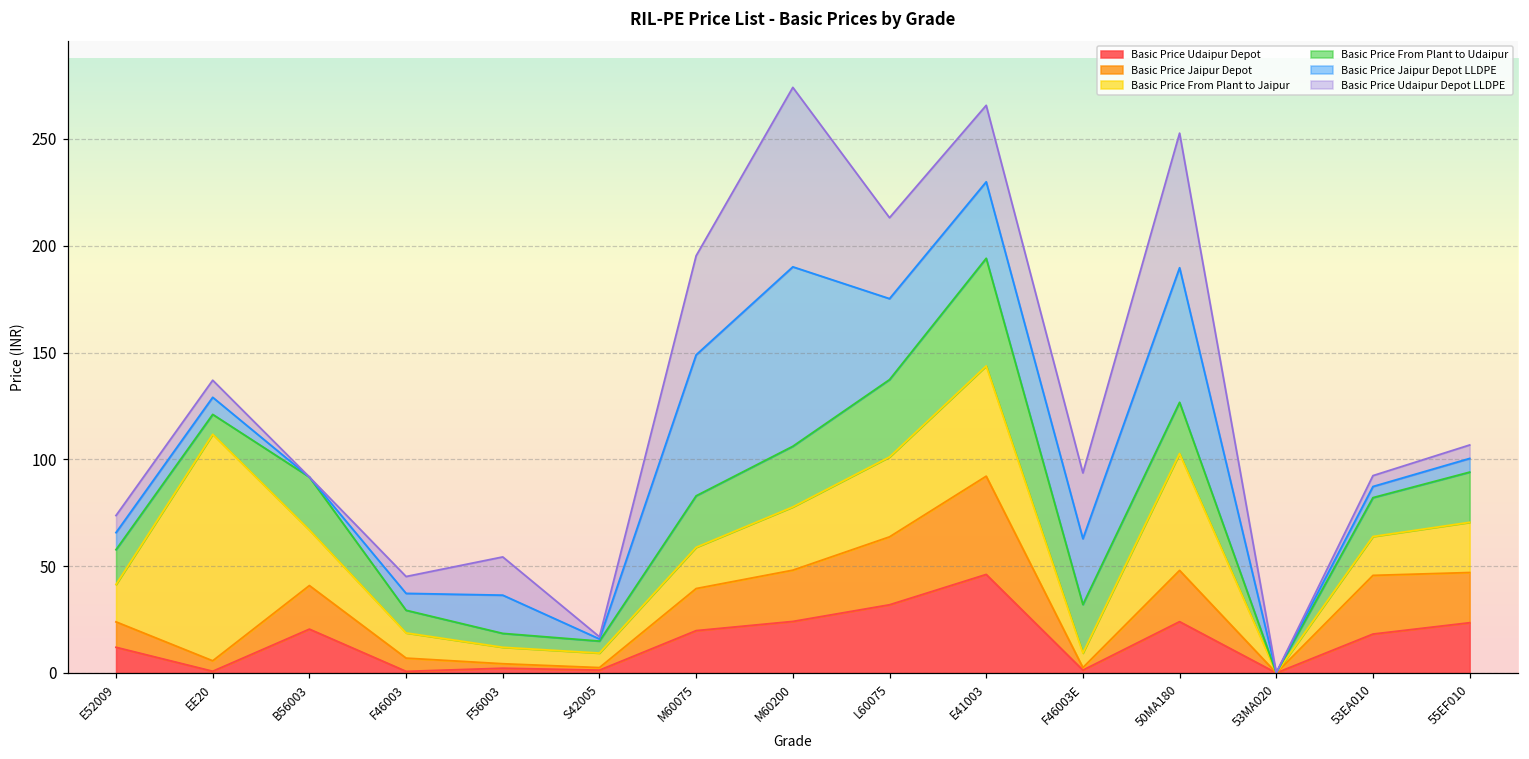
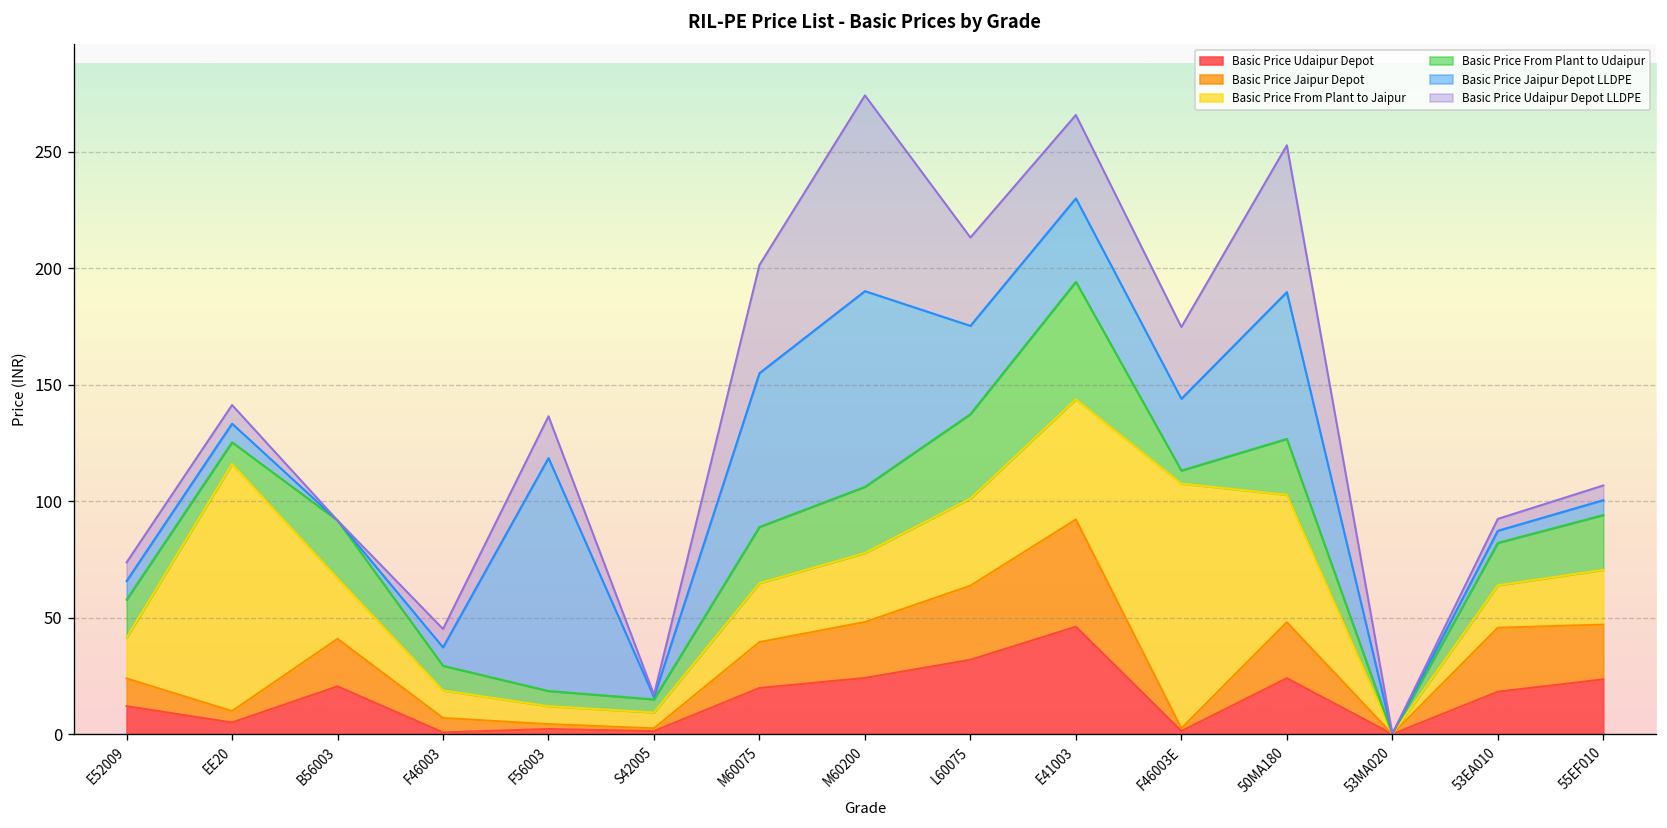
Basic Price Udaipur Depot, EE20: 1 -> 5
Basic Price Jaipur Depot LLDPE, F56003: 18 -> 100
Basic Price From Plant to Jaipur, M60075: 19 -> 25
Basic Price From Plant to Jaipur, F46003E: 7 -> 105
Basic Price From Plant to Udaipur, F46003E: 23 -> 6
